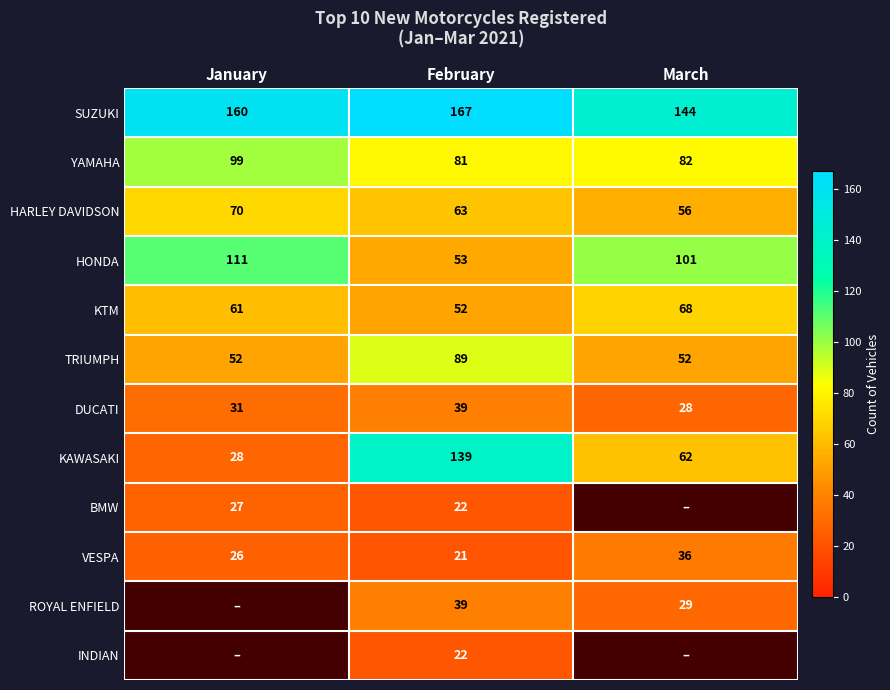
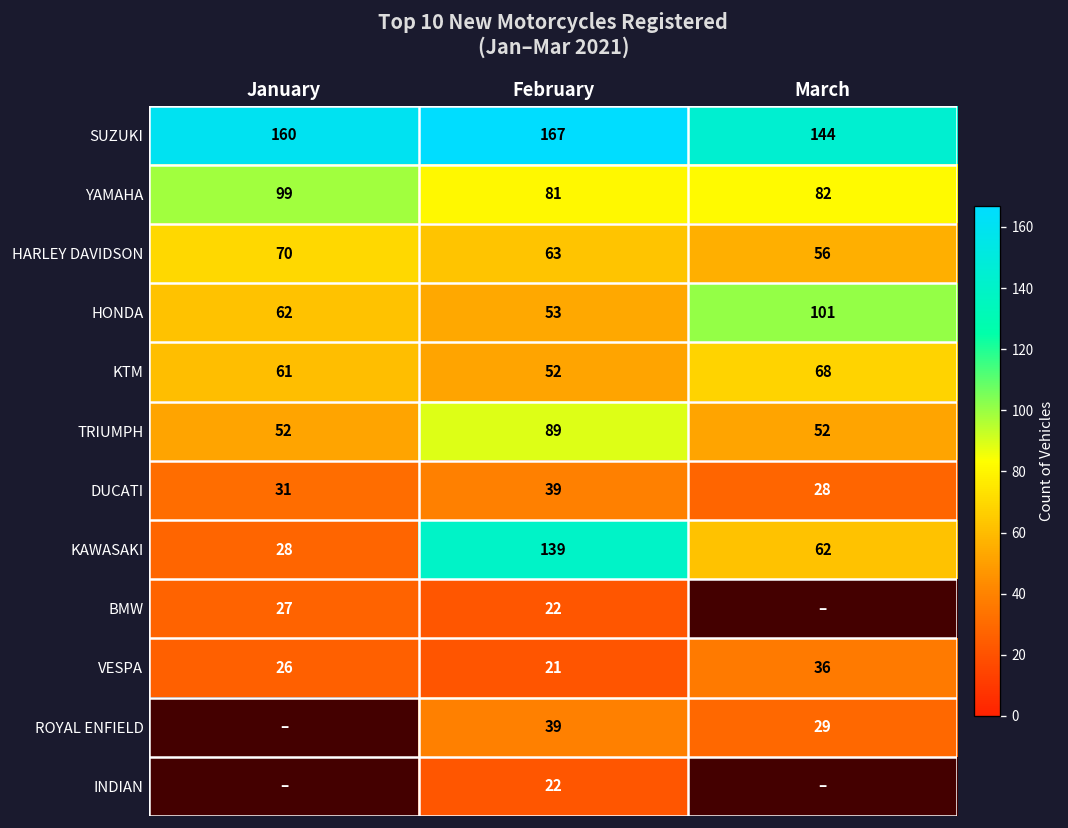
HONDA, January: 111 -> 62
